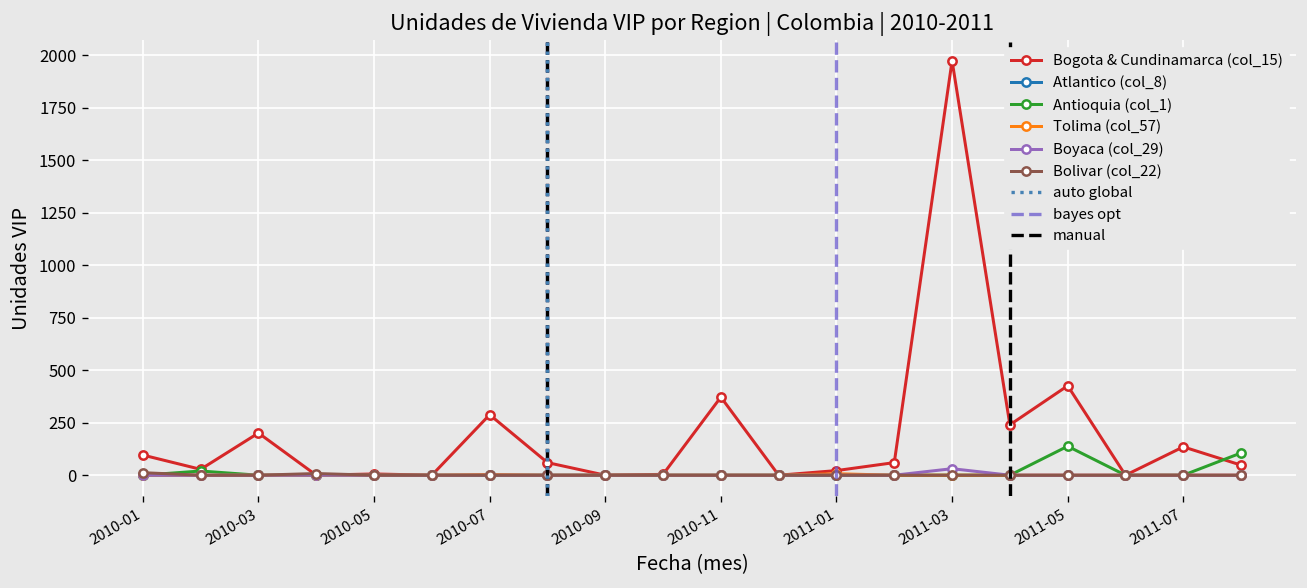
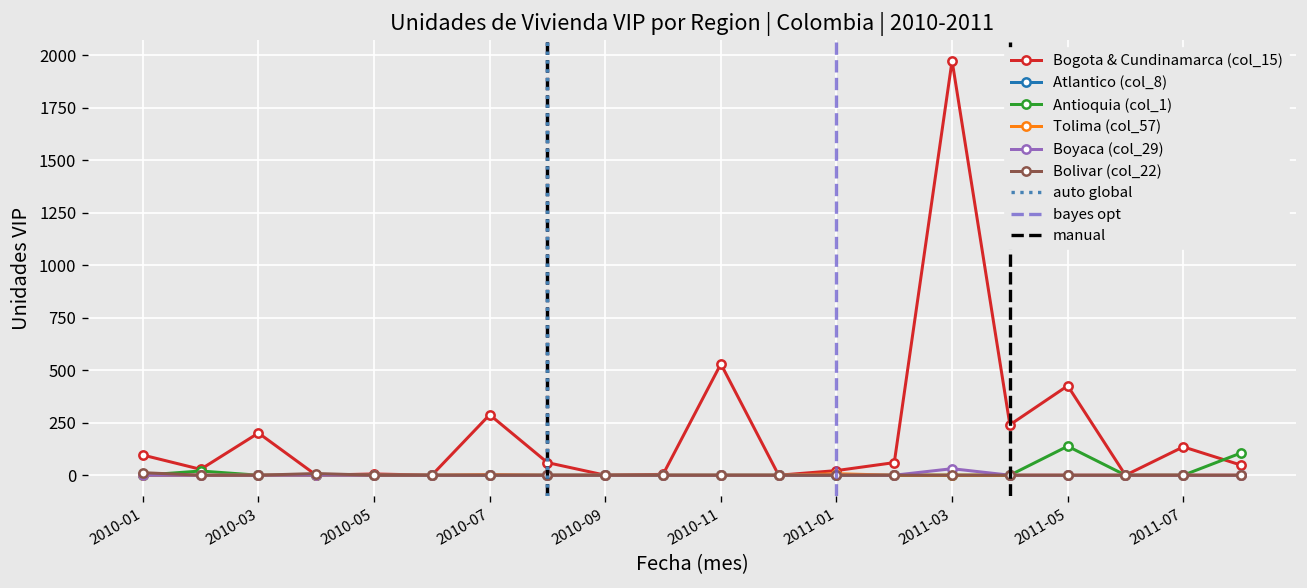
Bogota & Cundinamarca (col_15), 2010-11: 370 -> 530
